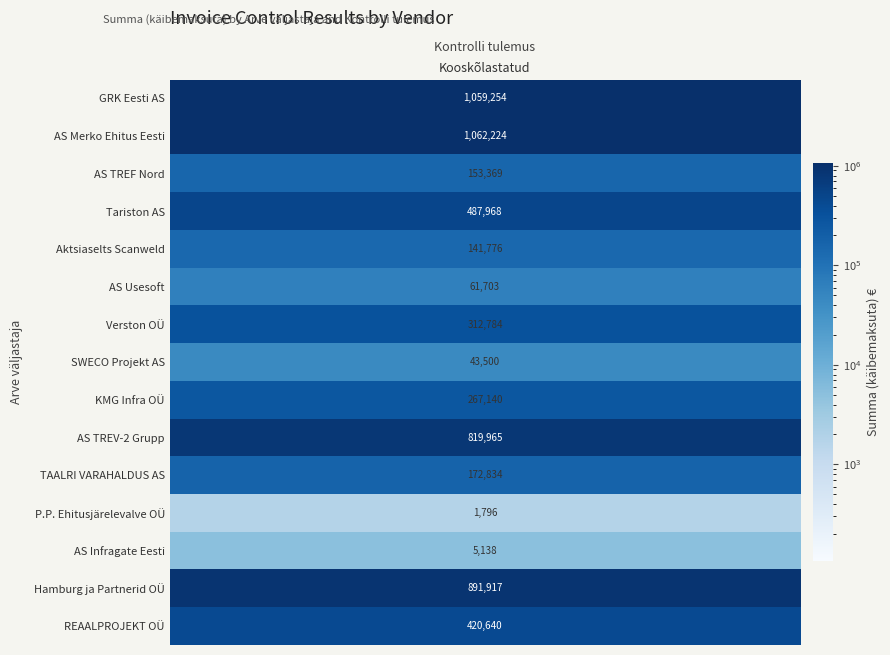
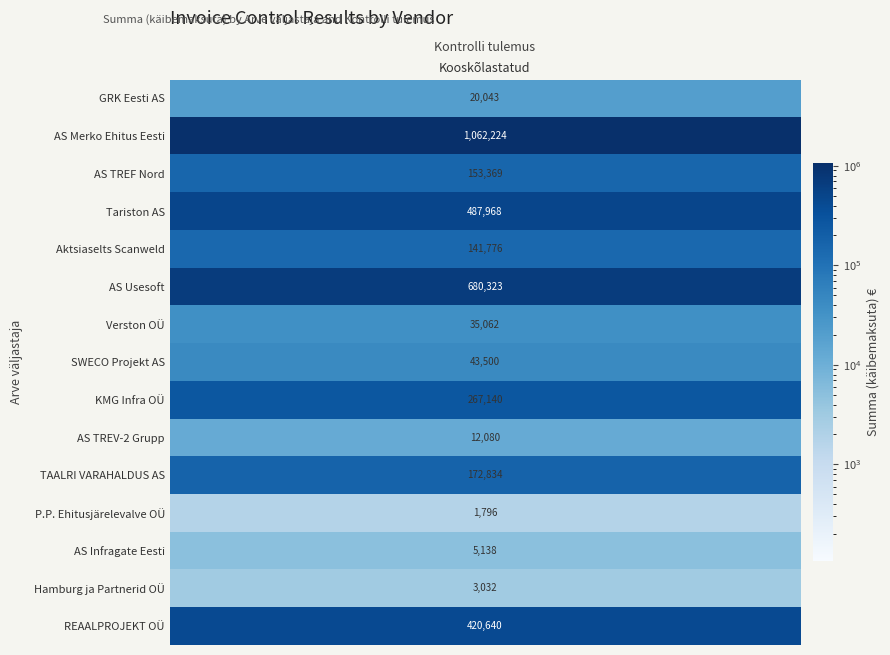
GRK Eesti AS, Kooskõlastatud: 1,059,254 -> 20,043
AS Usesoft, Kooskõlastatud: 61,703 -> 680,323
Verston OÜ, Kooskõlastatud: 312,784 -> 35,062
AS TREV-2 Grupp, Kooskõlastatud: 819,965 -> 12,080
Hamburg ja Partnerid OÜ, Kooskõlastatud: 891,917 -> 3,032
